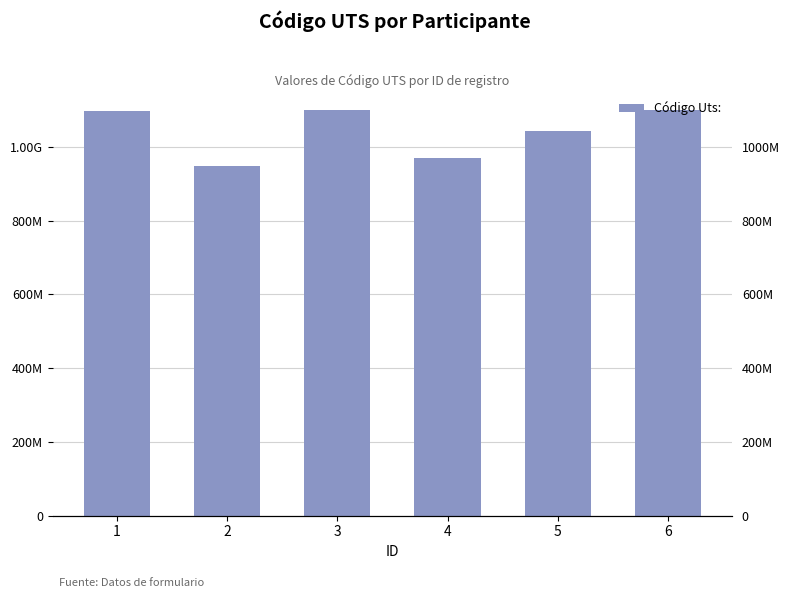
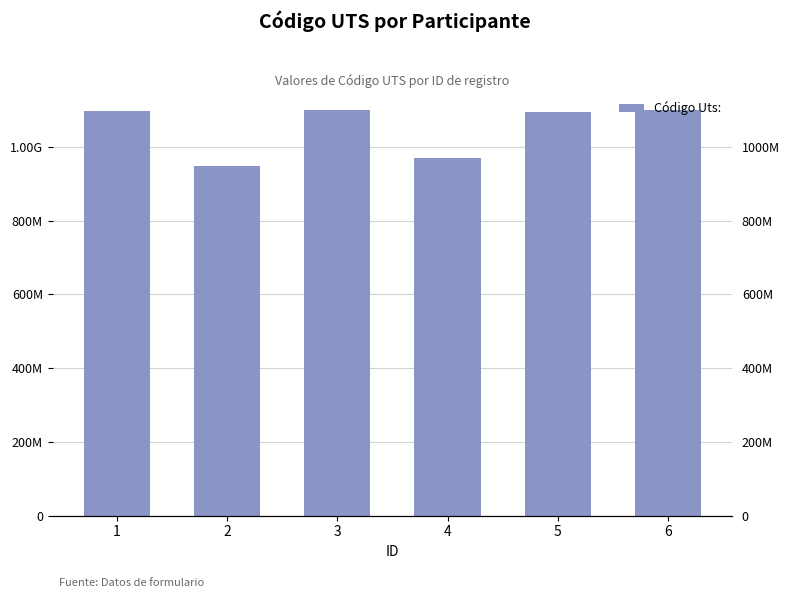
5: 1040000000 -> 1100000000
